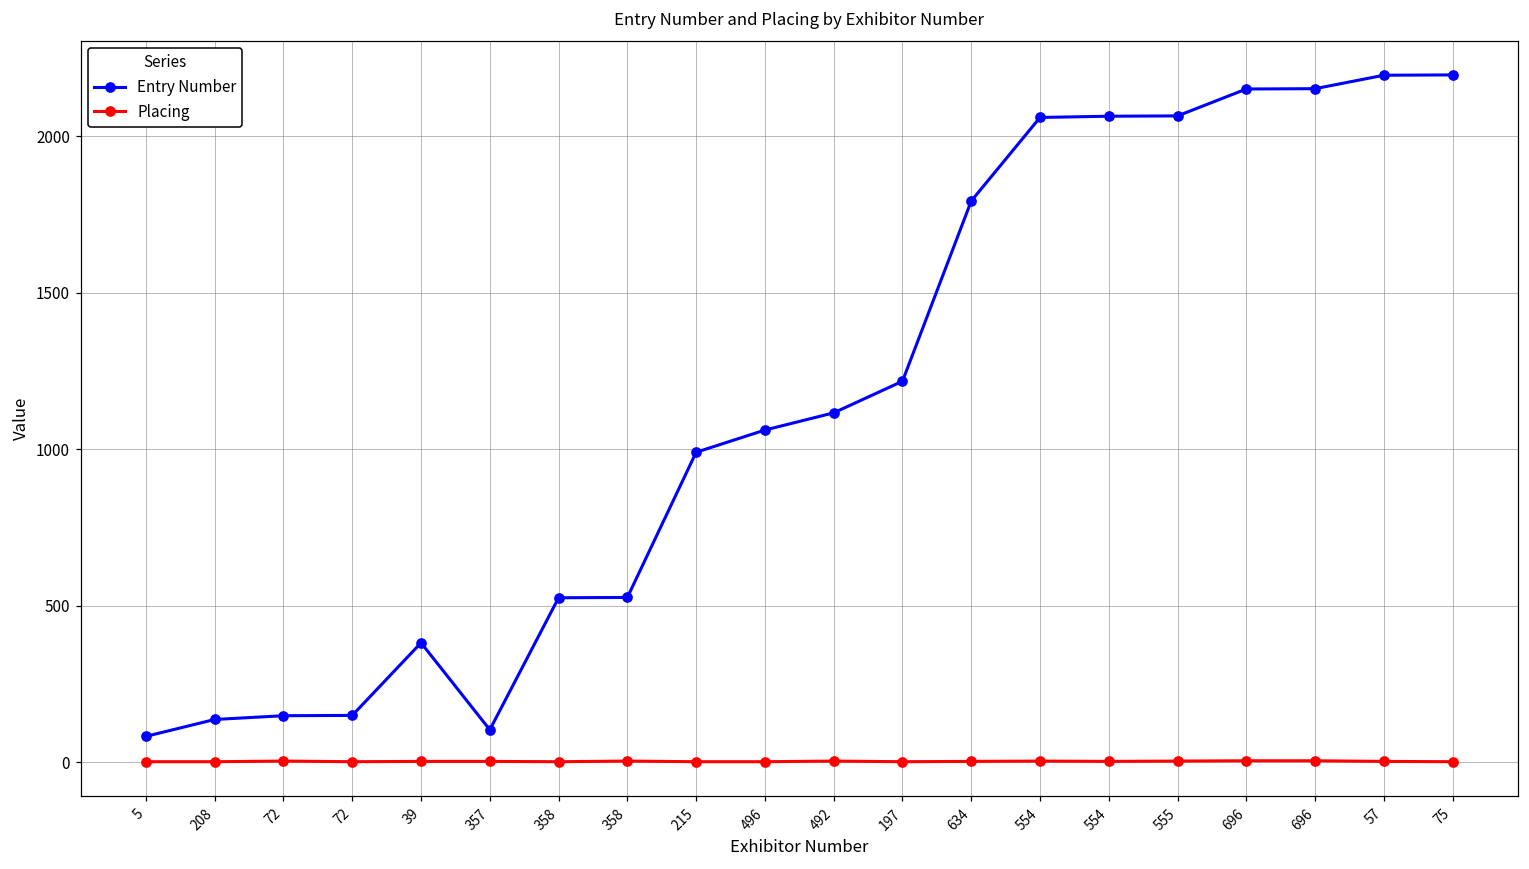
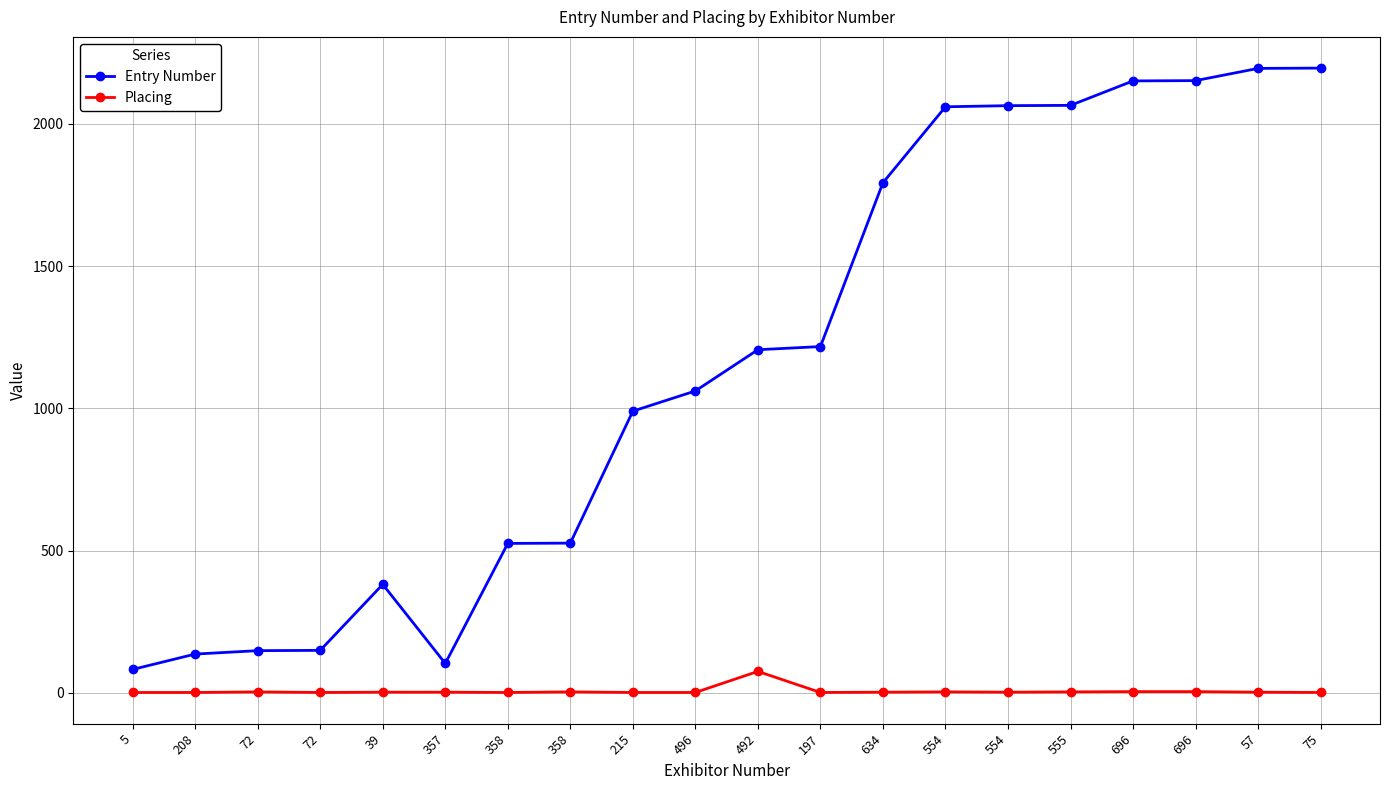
Entry Number, 492: 1120 -> 1210
Placing, 492: 0 -> 80
